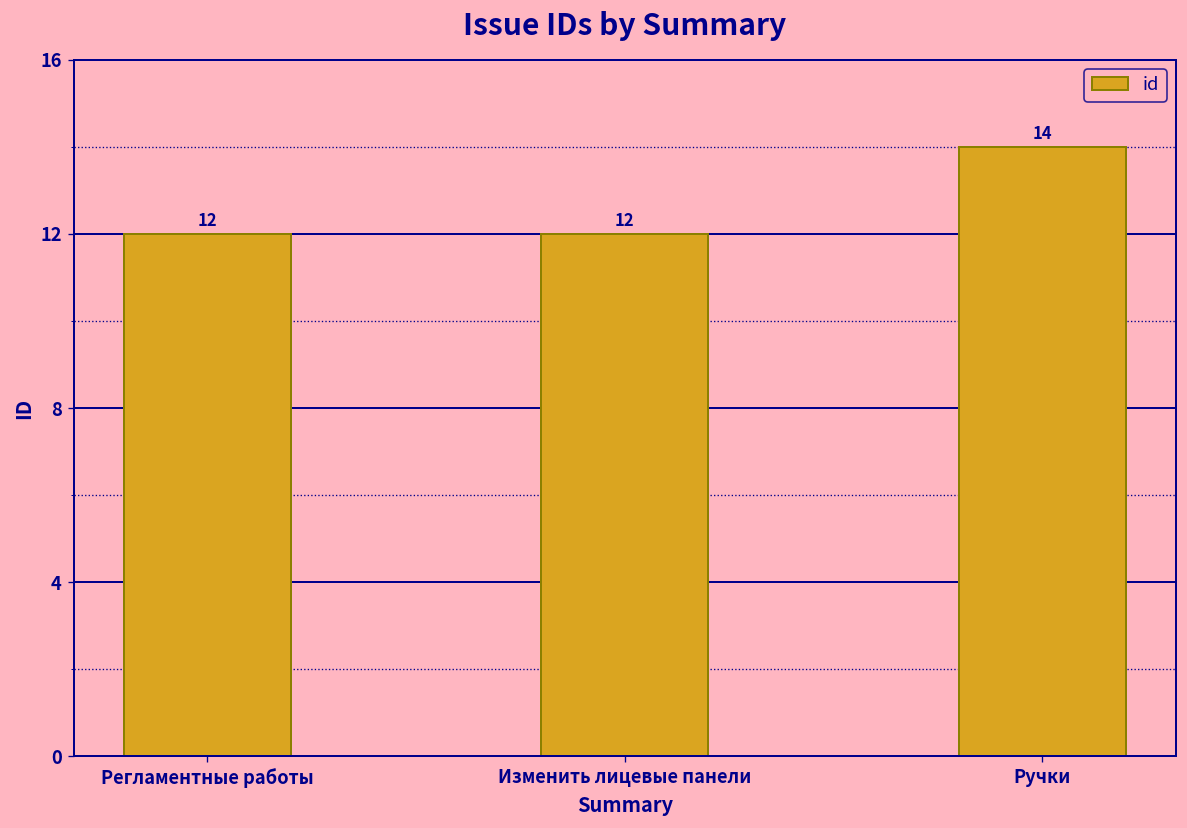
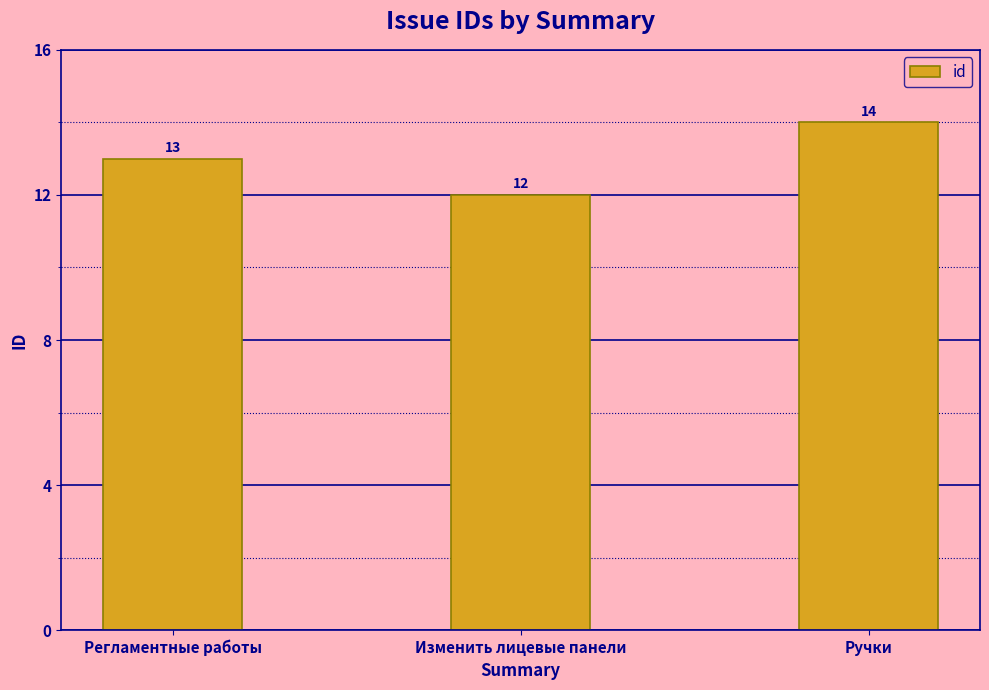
Регламентные работы: 12 -> 13
